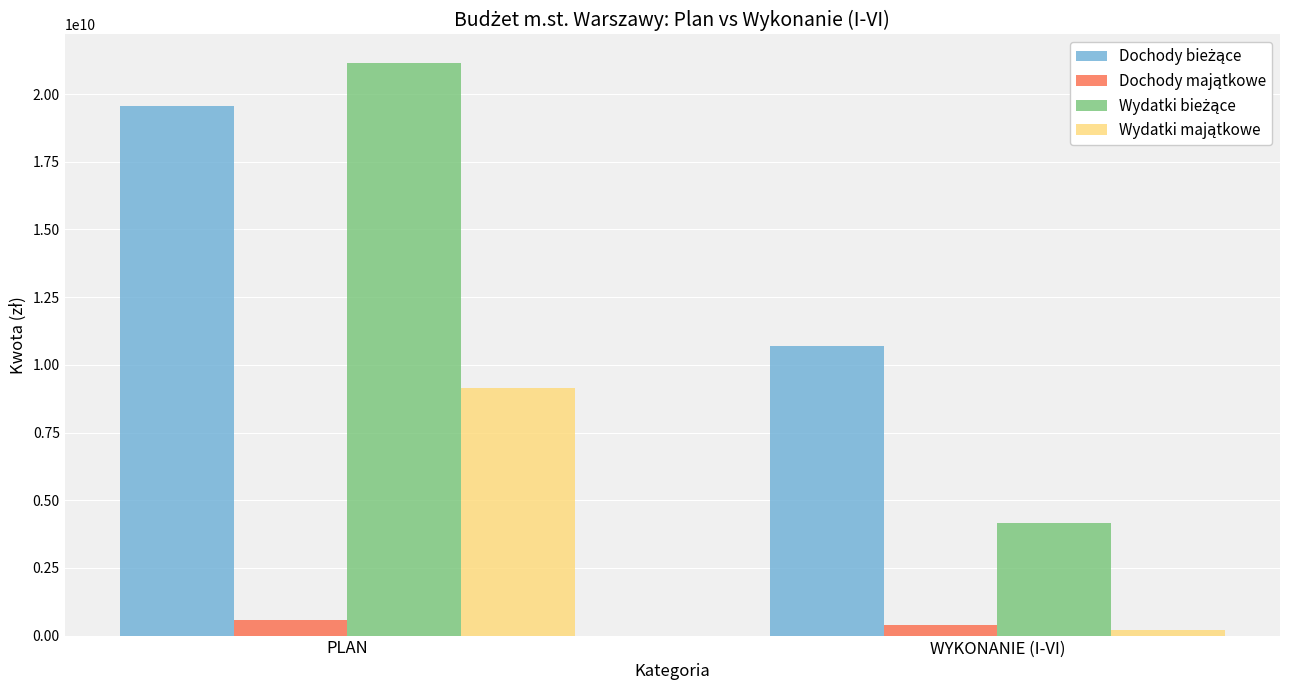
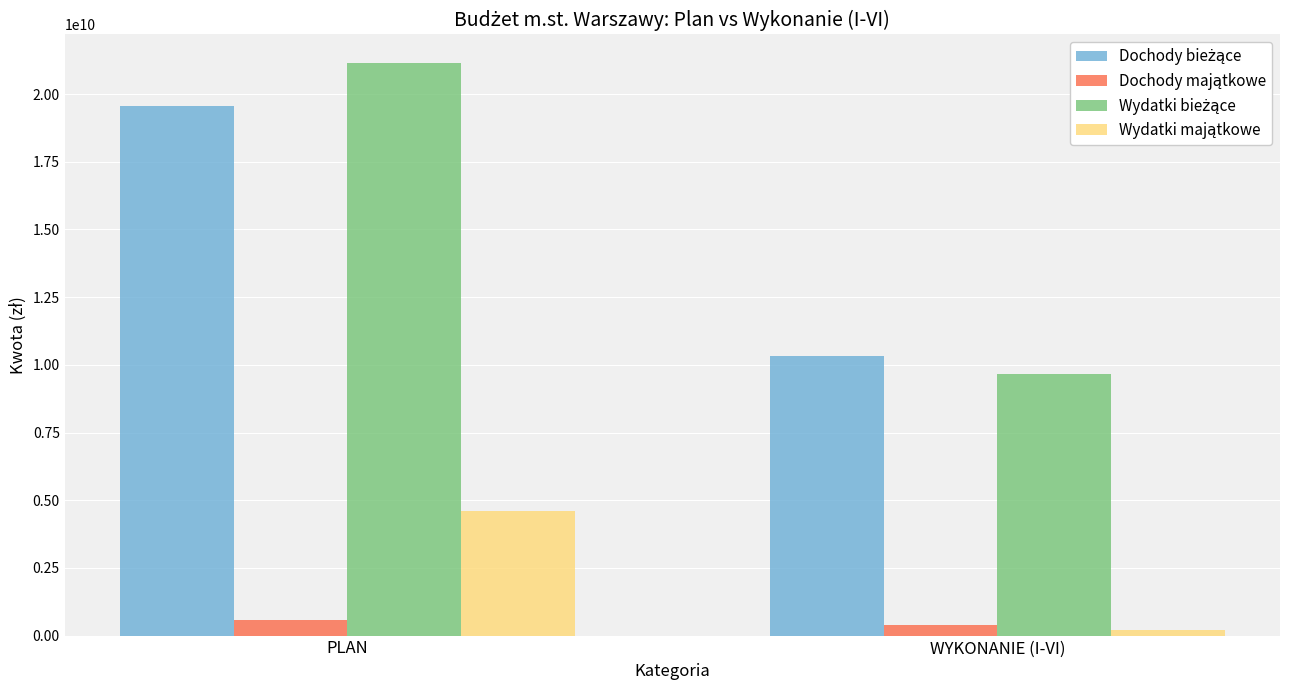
Wydatki majątkowe, PLAN: 9100000000 -> 4600000000
Dochody bieżące, WYKONANIE (I-VI): 10700000000 -> 10300000000
Wydatki bieżące, WYKONANIE (I-VI): 4200000000 -> 9700000000
